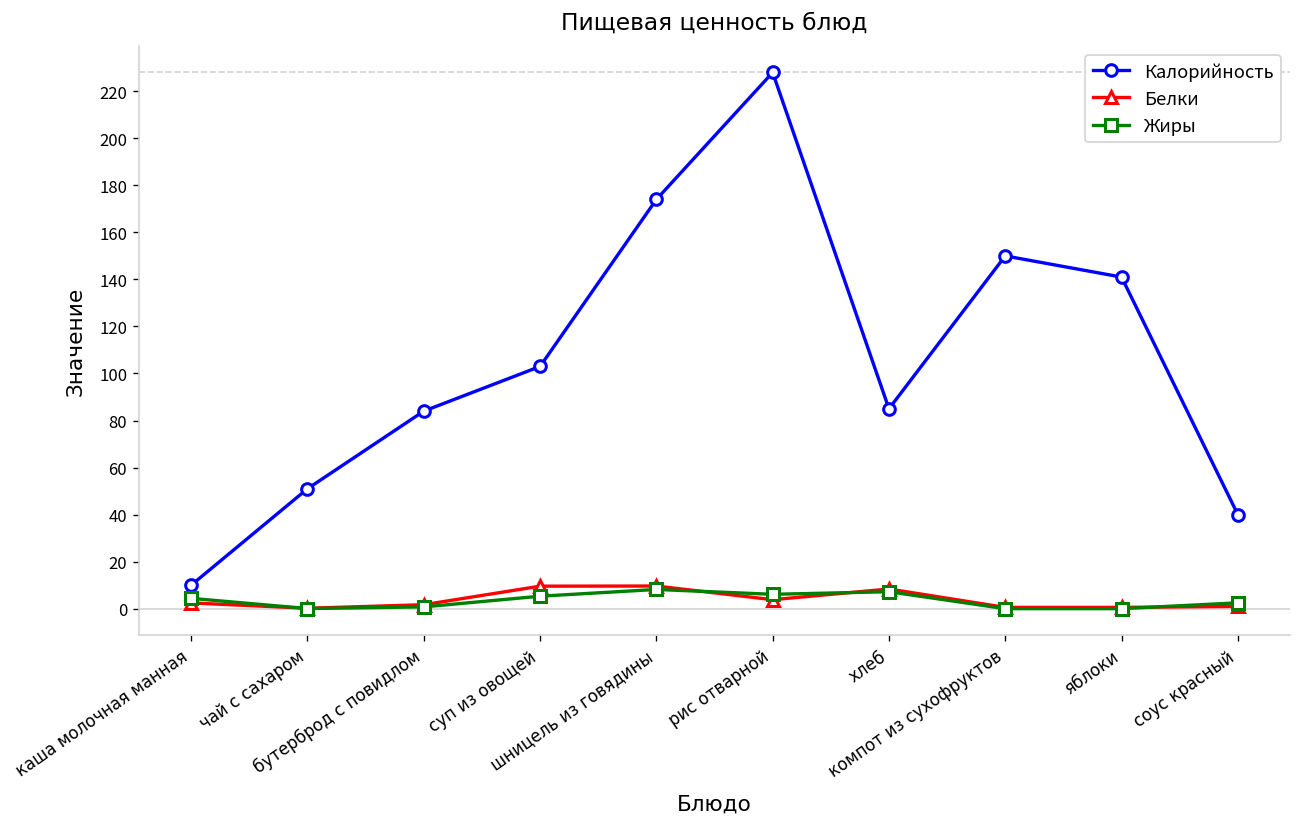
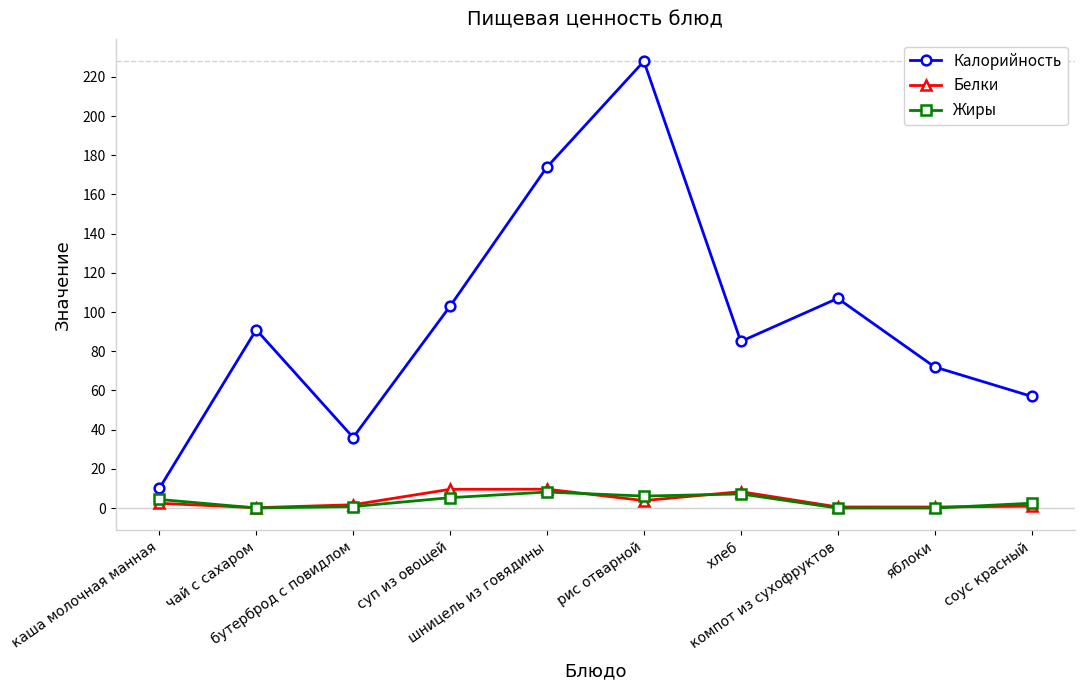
Калорийность, чай с сахаром: 51 -> 91
Калорийность, бутерброд с повидлом: 84 -> 36
Калорийность, компот из сухофруктов: 150 -> 107
Калорийность, яблоки: 141 -> 72
Калорийность, соус красный: 40 -> 57
